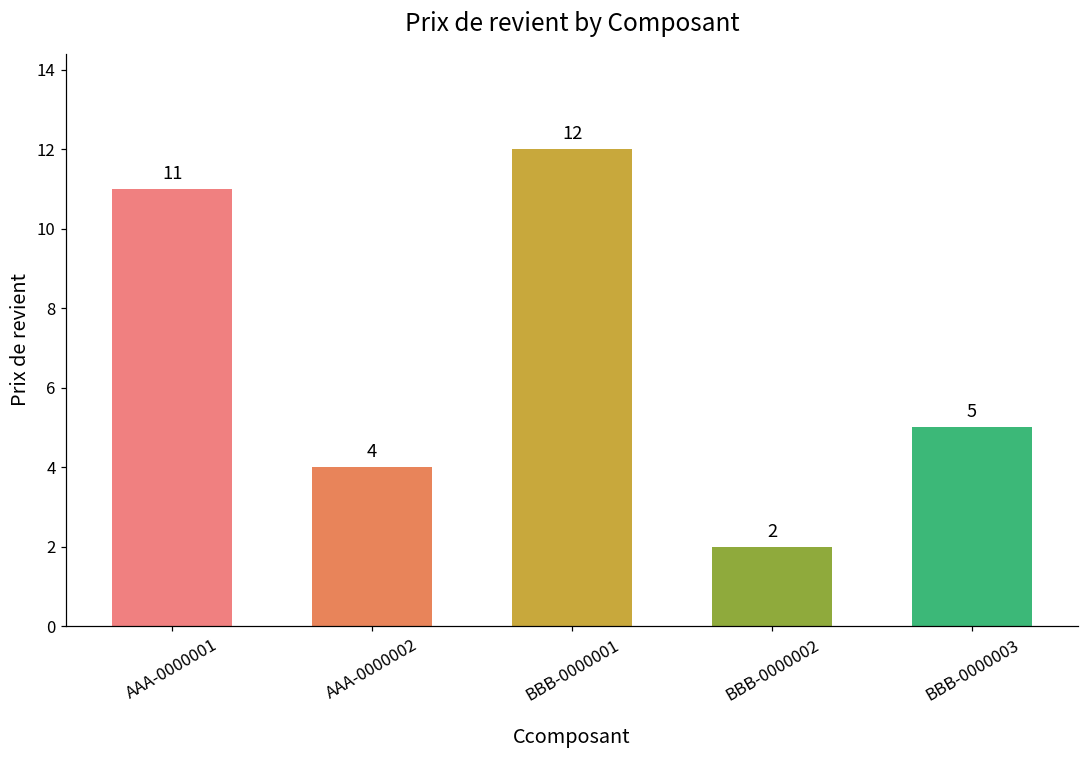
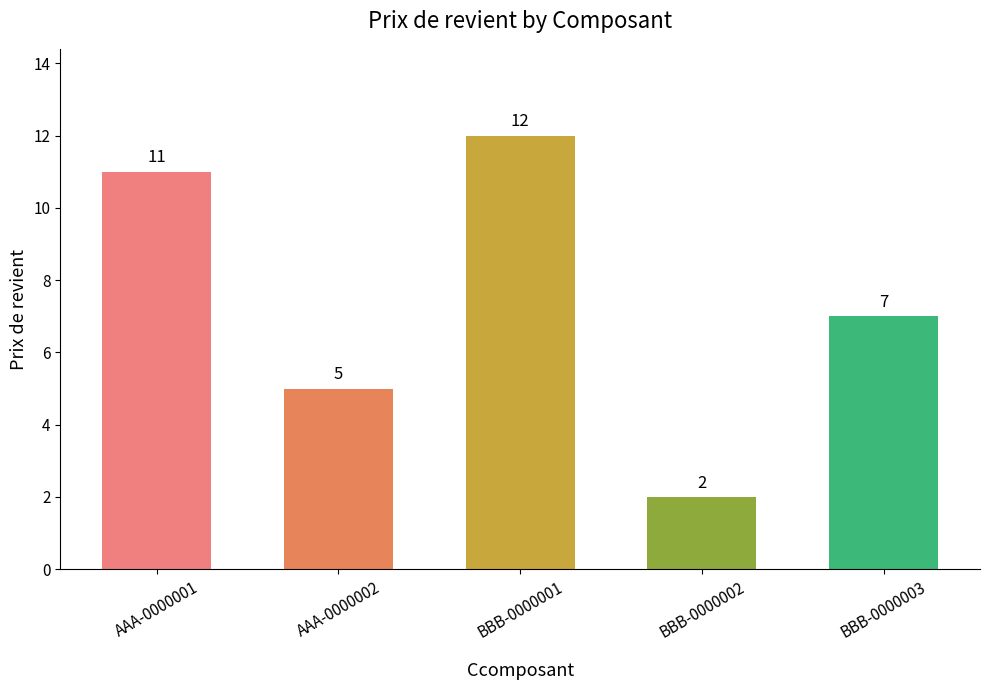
AAA-0000002: 4 -> 5
BBB-0000003: 5 -> 7
